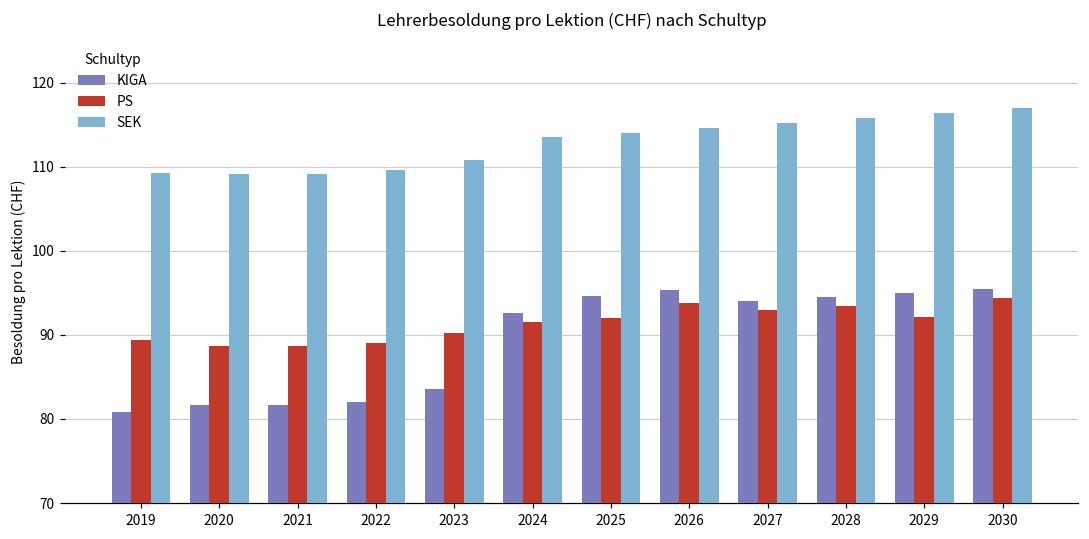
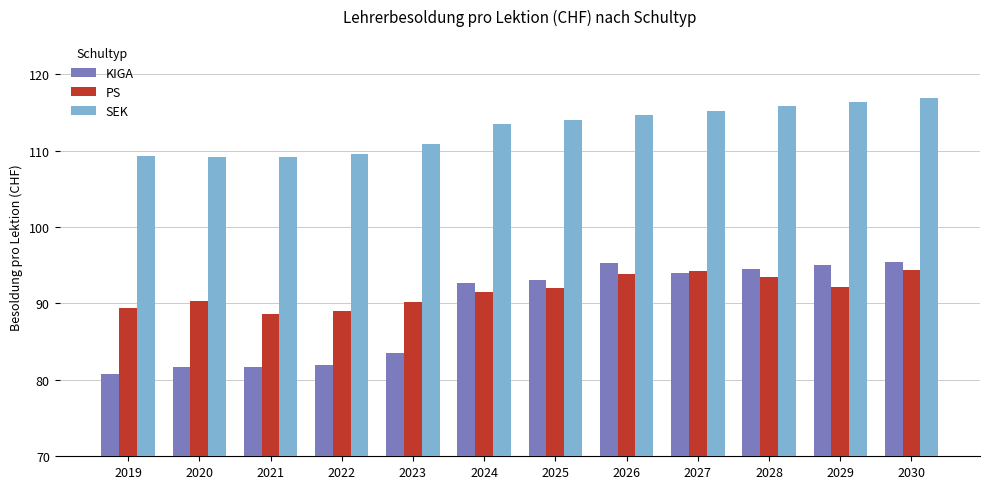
PS, 2020: 89 -> 90
KIGA, 2025: 95 -> 93
PS, 2027: 93 -> 94
